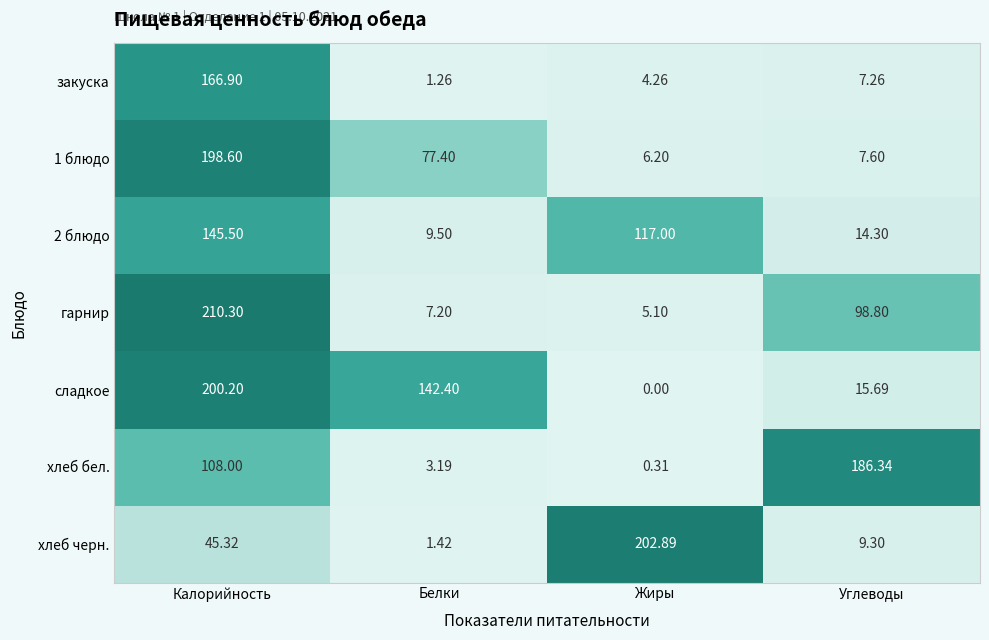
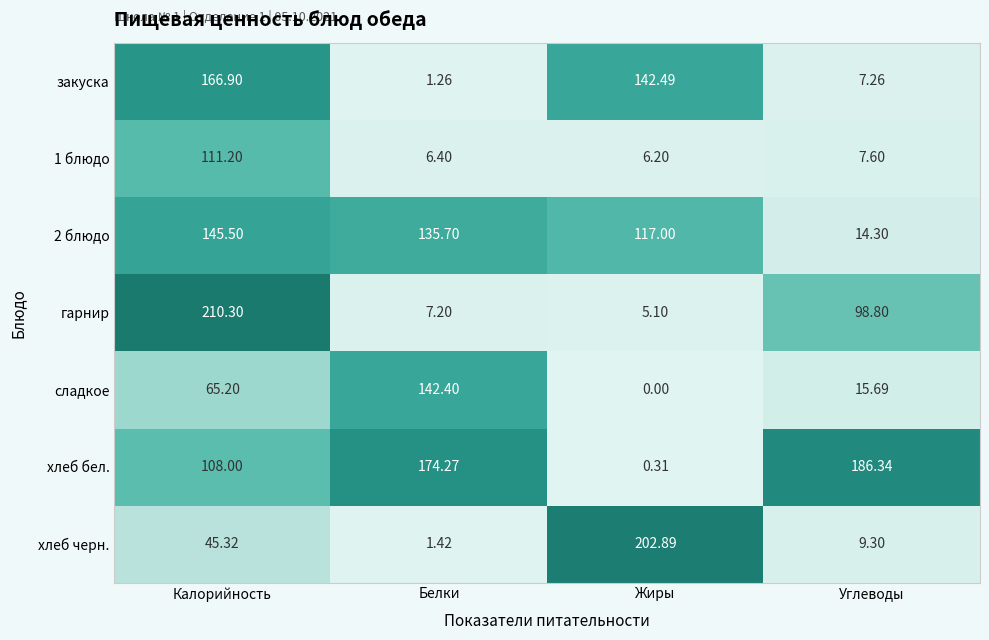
закуска, Жиры: 4.26 -> 142.49
1 блюдо, Калорийность: 198.60 -> 111.20
1 блюдо, Белки: 77.40 -> 6.40
2 блюдо, Белки: 9.50 -> 135.70
сладкое, Калорийность: 200.20 -> 65.20
хлеб бел., Белки: 3.19 -> 174.27
